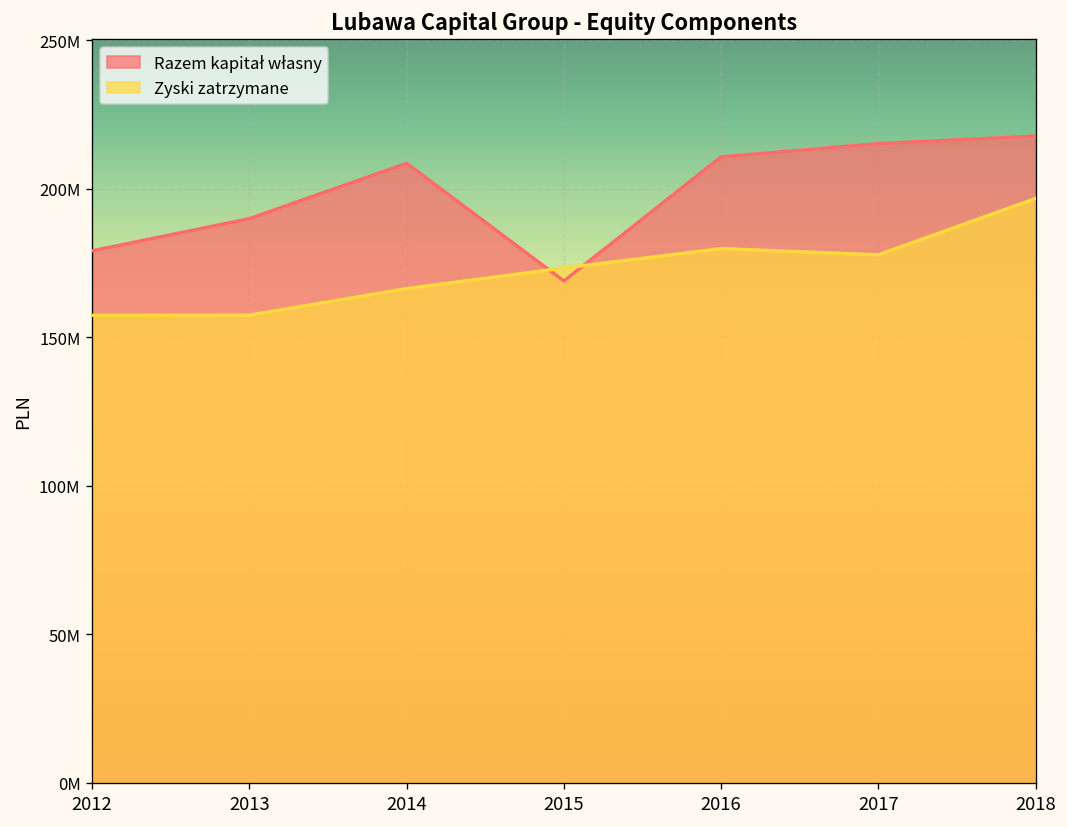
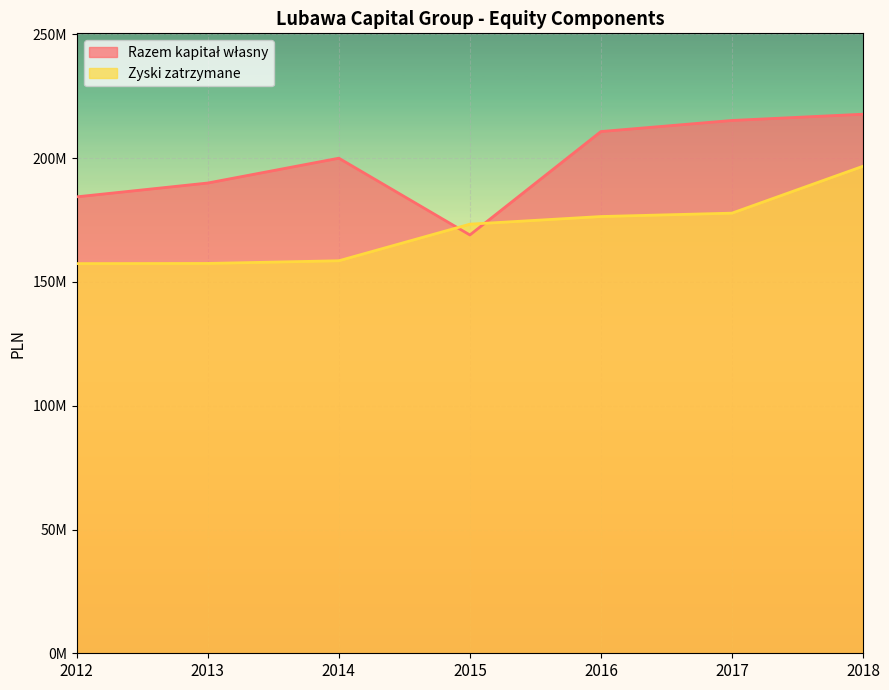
Razem kapitał własny, 2012: 179000000 -> 184000000
Razem kapitał własny, 2014: 209000000 -> 200000000
Zyski zatrzymane, 2014: 166000000 -> 159000000
Zyski zatrzymane, 2016: 180000000 -> 176000000
